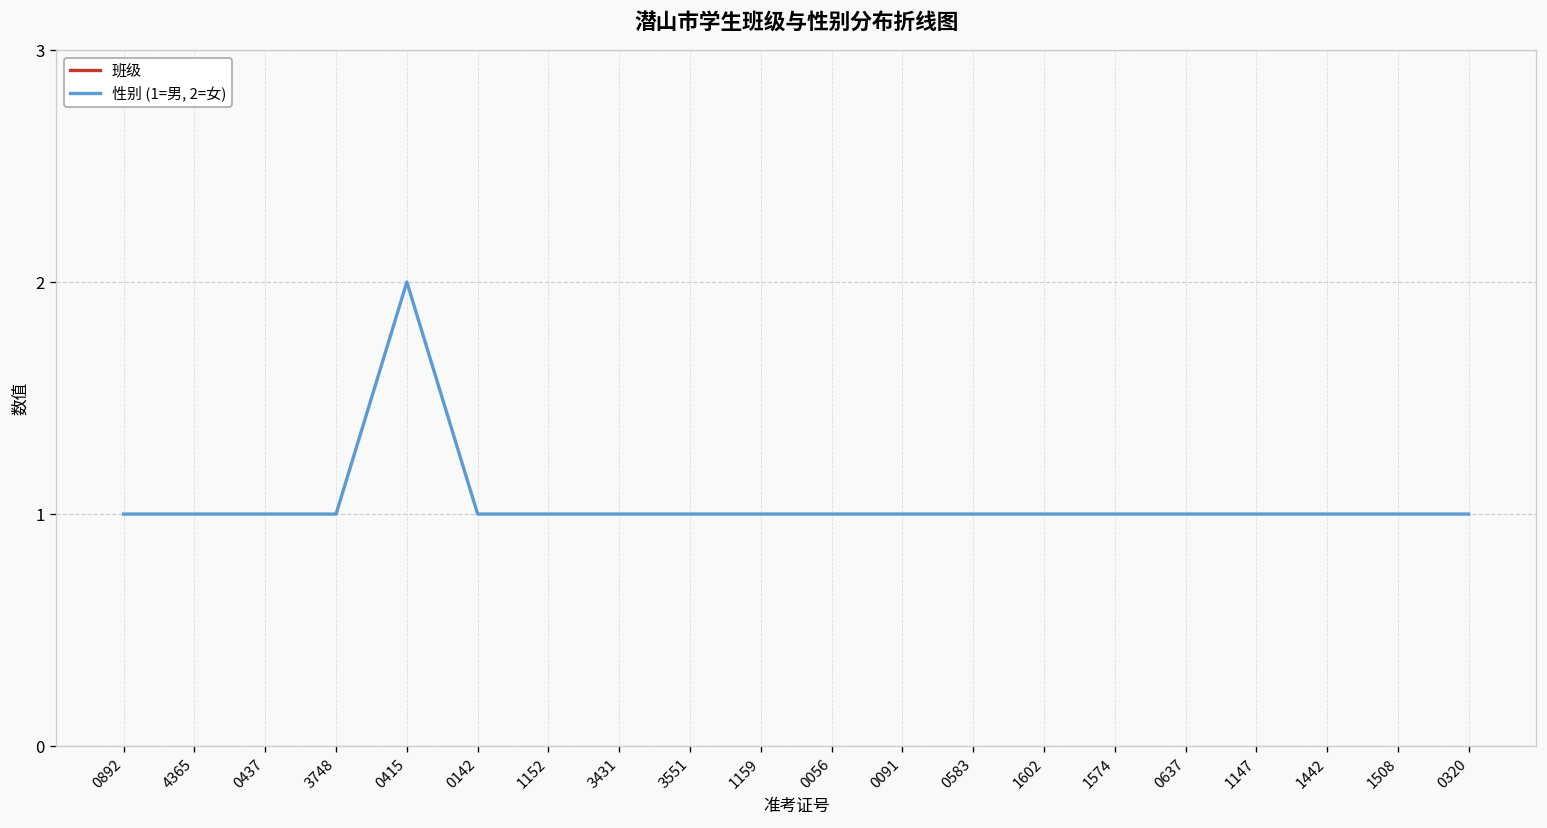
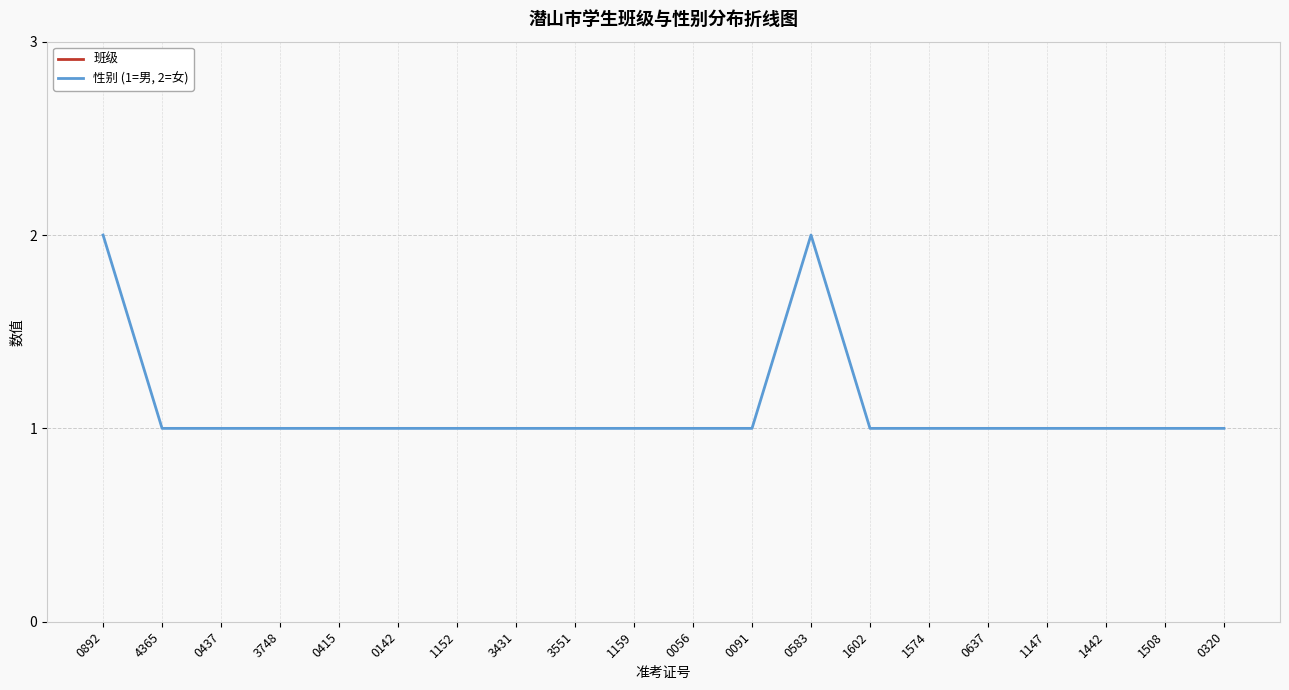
性别 (1=男, 2=女), 0892: 1 -> 2
性别 (1=男, 2=女), 0415: 2 -> 1
性别 (1=男, 2=女), 0583: 1 -> 2
